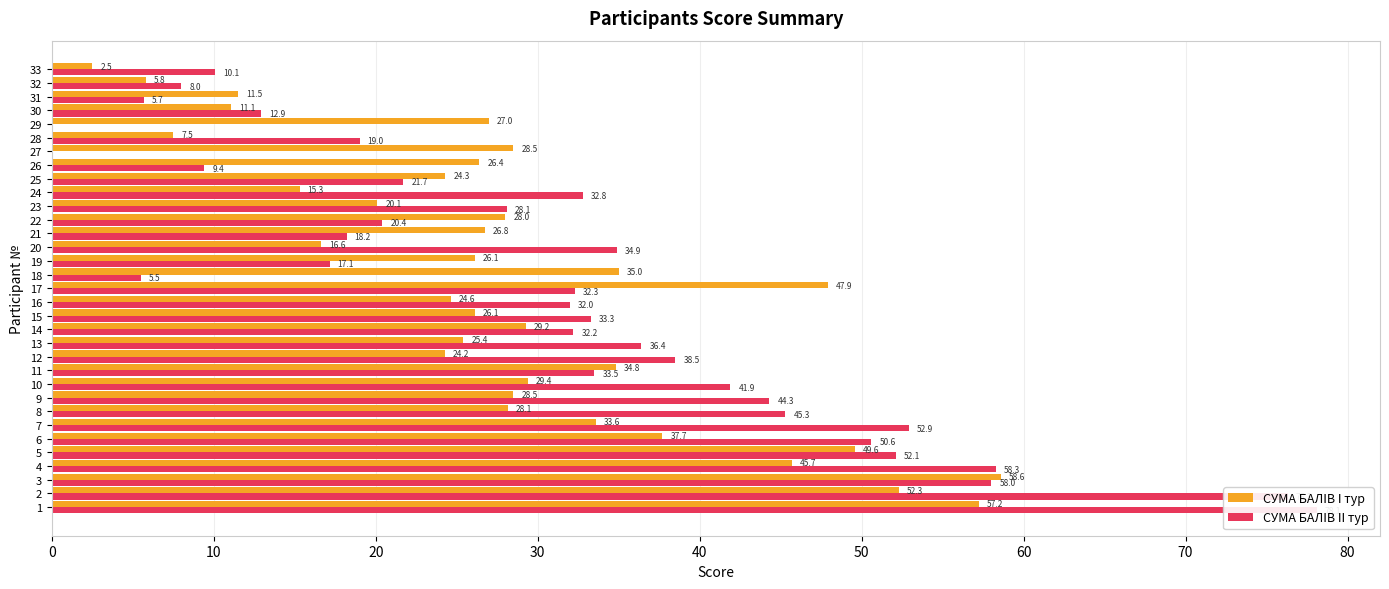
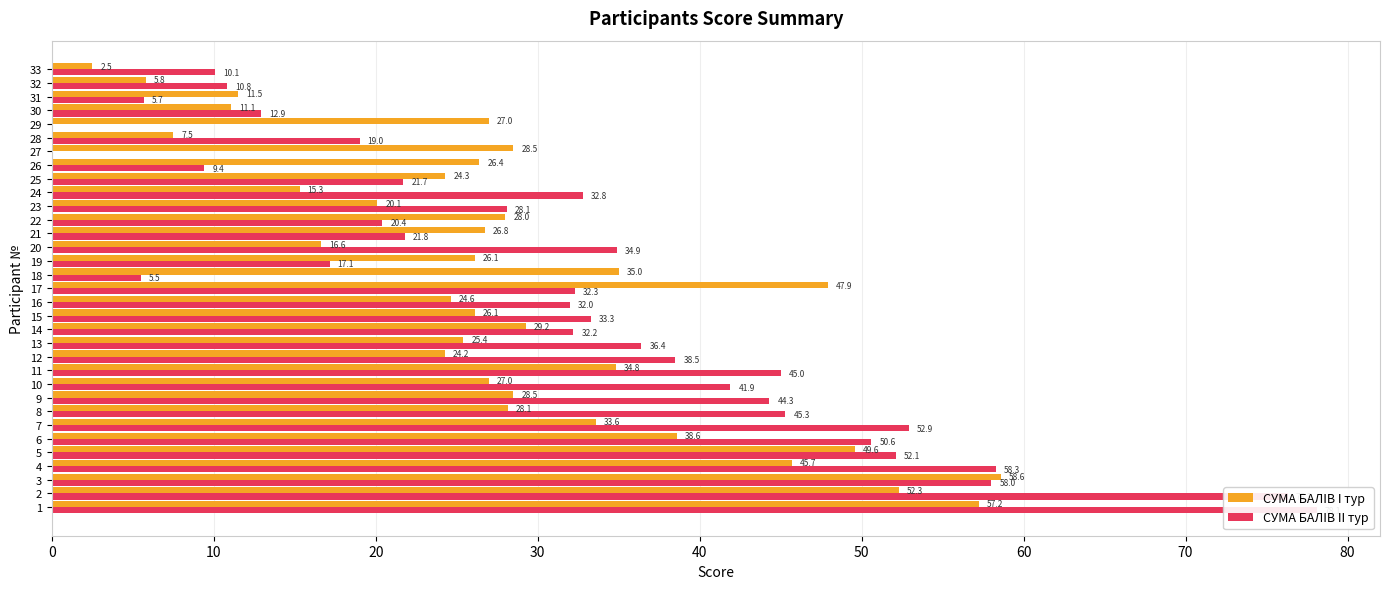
СУМА БАЛІВ ІІ тур, 32: 8.0 -> 10.8
СУМА БАЛІВ ІІ тур, 21: 18.2 -> 21.8
СУМА БАЛІВ ІІ тур, 11: 33.5 -> 45.0
СУМА БАЛІВ І тур, 10: 29.4 -> 27.0
СУМА БАЛІВ І тур, 6: 37.7 -> 38.6
